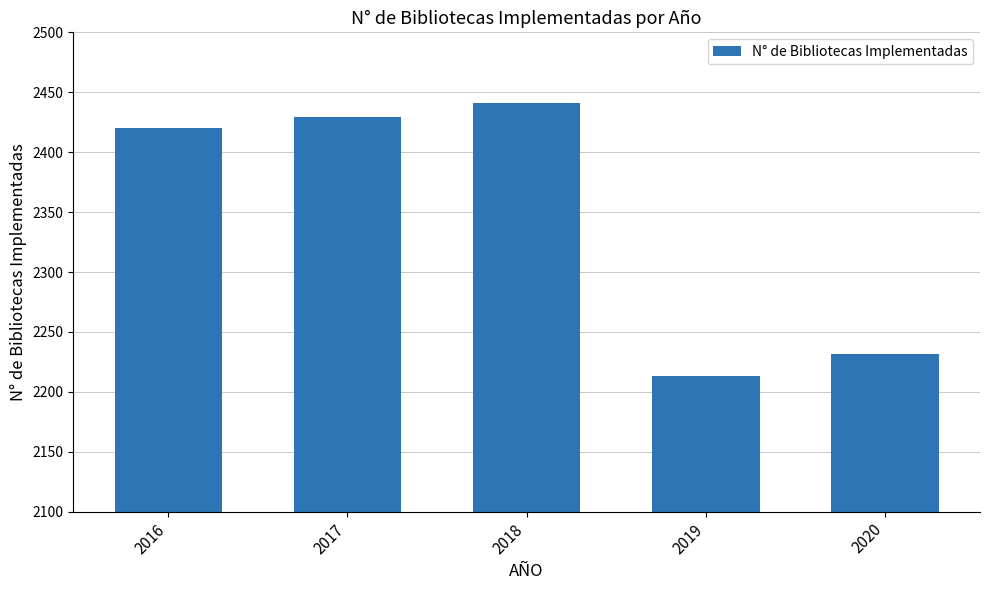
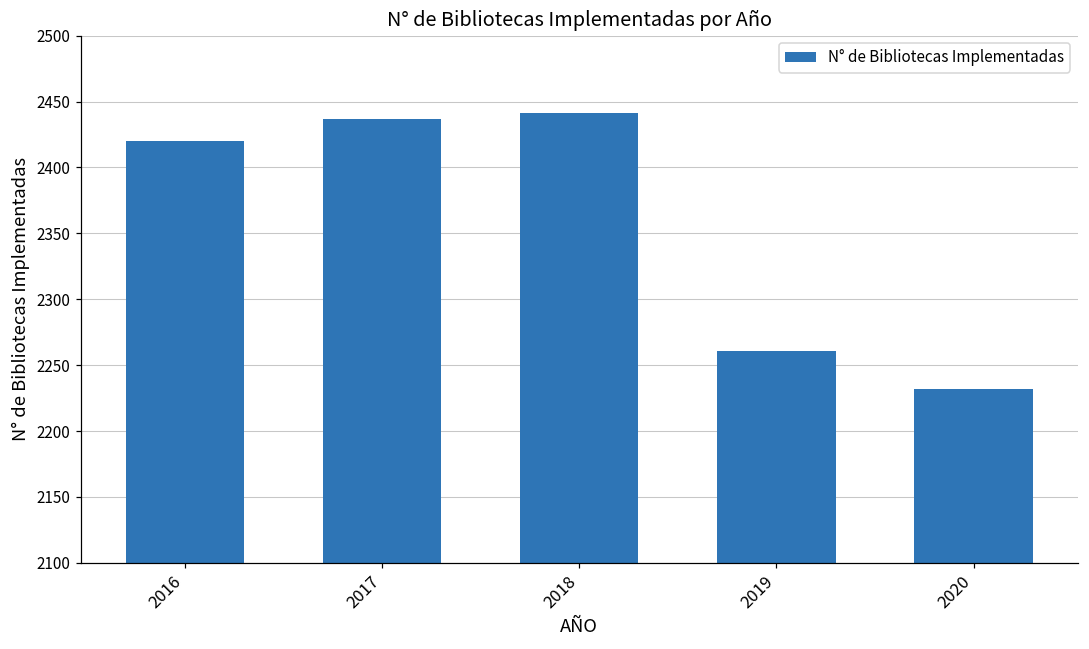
2017: 2429 -> 2437
2019: 2213 -> 2261
